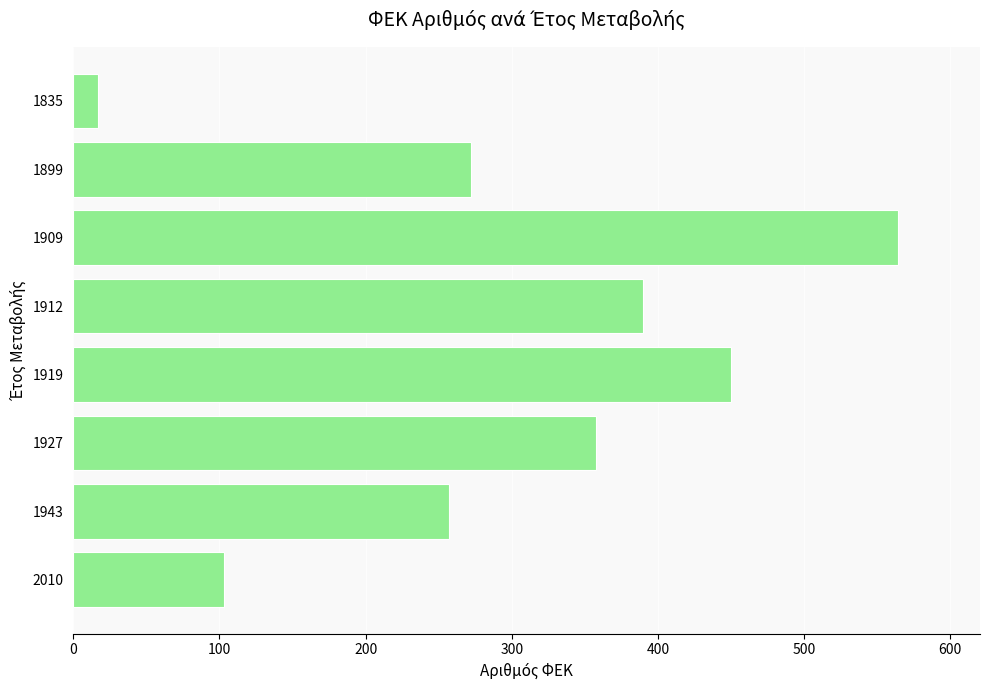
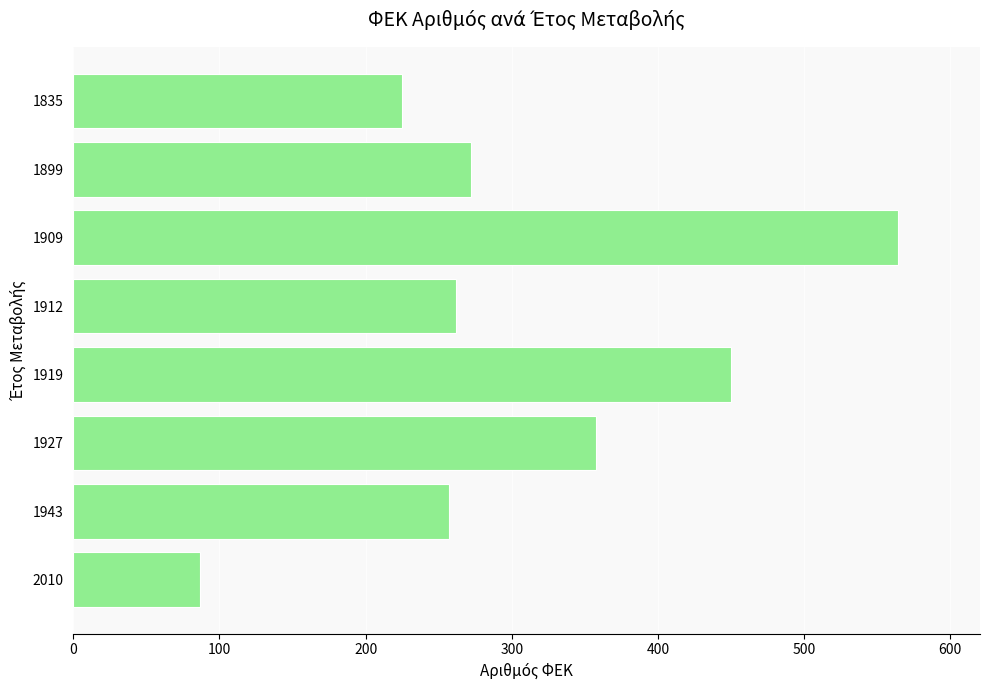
1835: 17 -> 225
1912: 390 -> 262
2010: 103 -> 87
